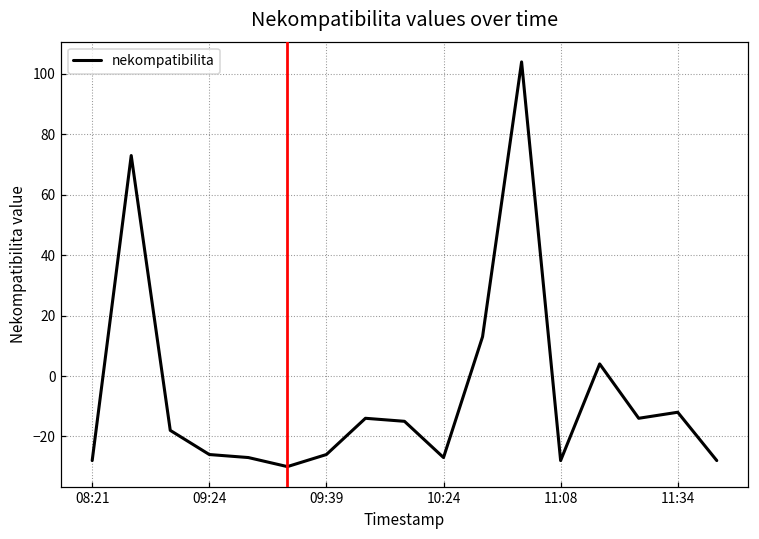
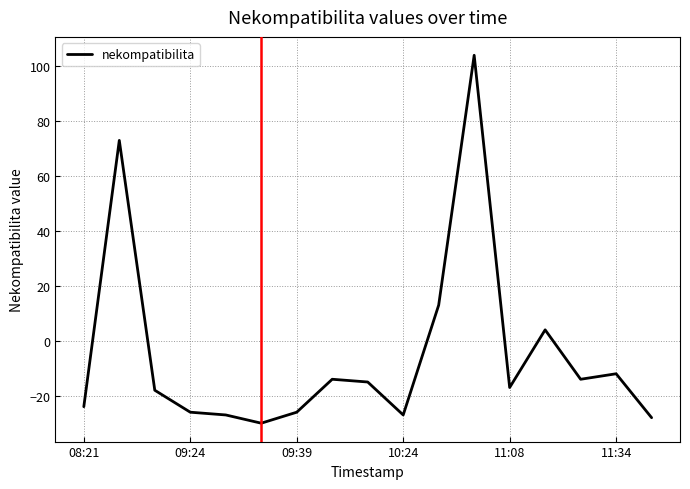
08:21: -28 -> -24
11:08: -28 -> -17
